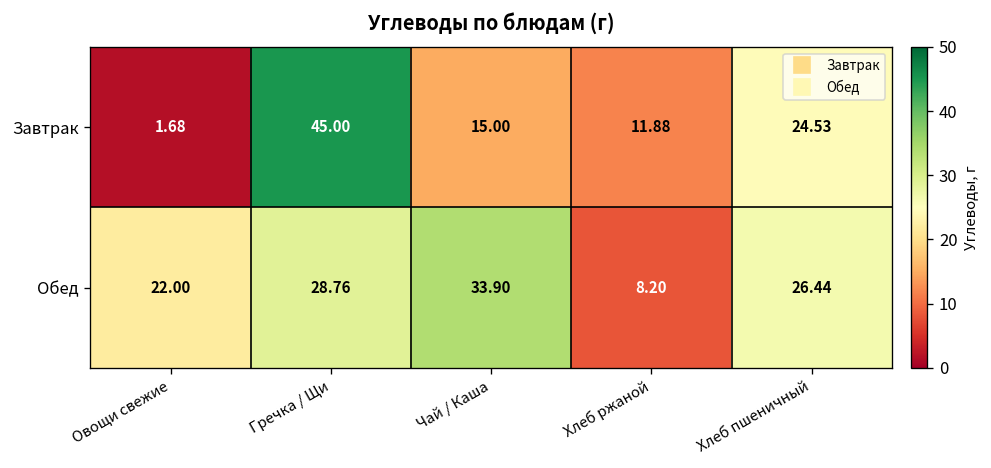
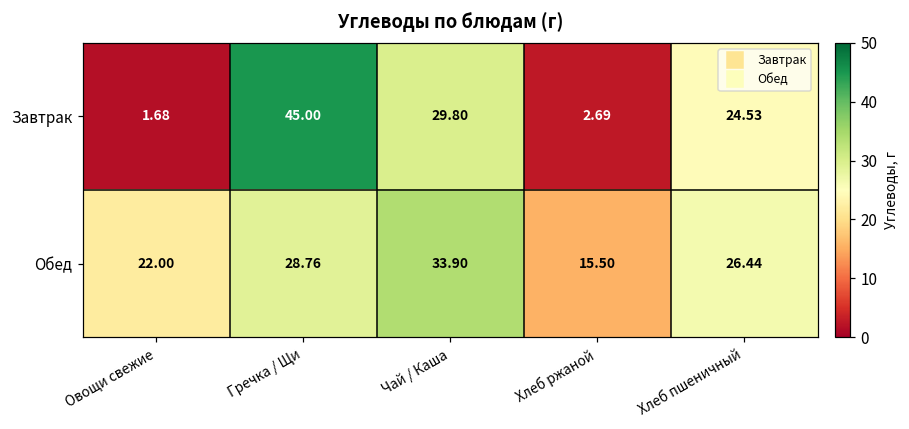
Завтрак, Чай / Каша: 15.00 -> 29.80
Завтрак, Хлеб ржаной: 11.88 -> 2.69
Обед, Хлеб ржаной: 8.20 -> 15.50
